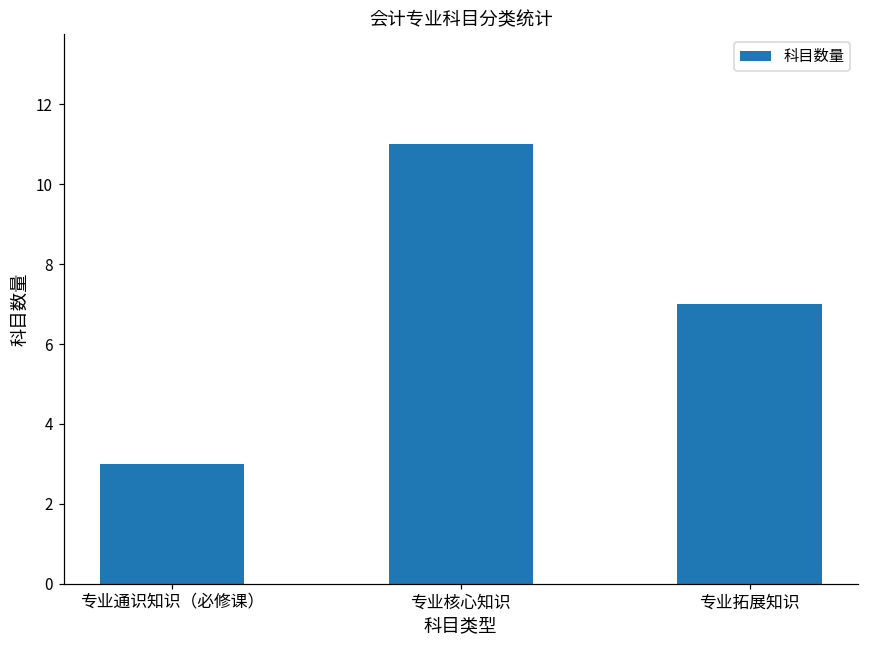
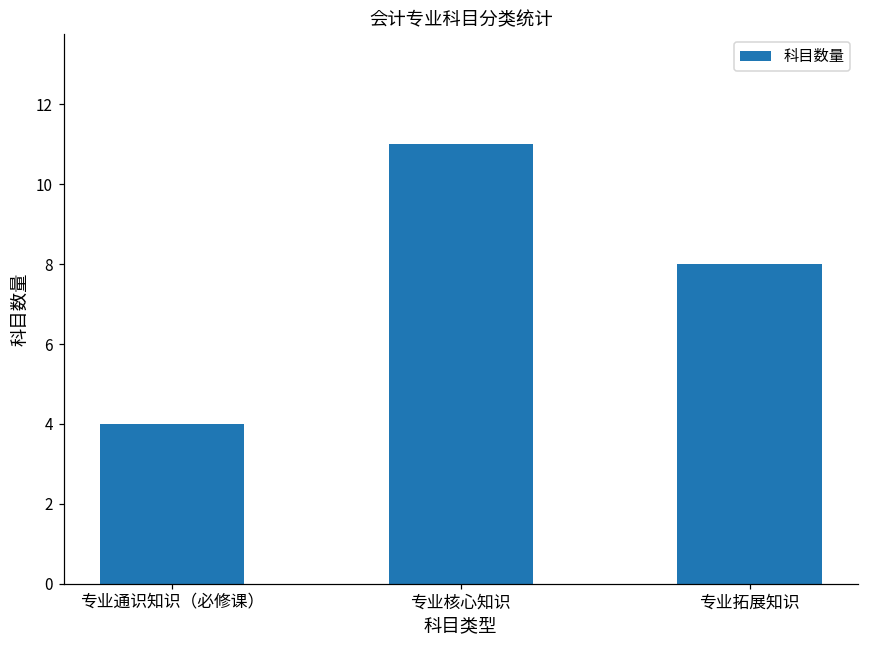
专业通识知识（必修课）: 3 -> 4
专业拓展知识: 7 -> 8
